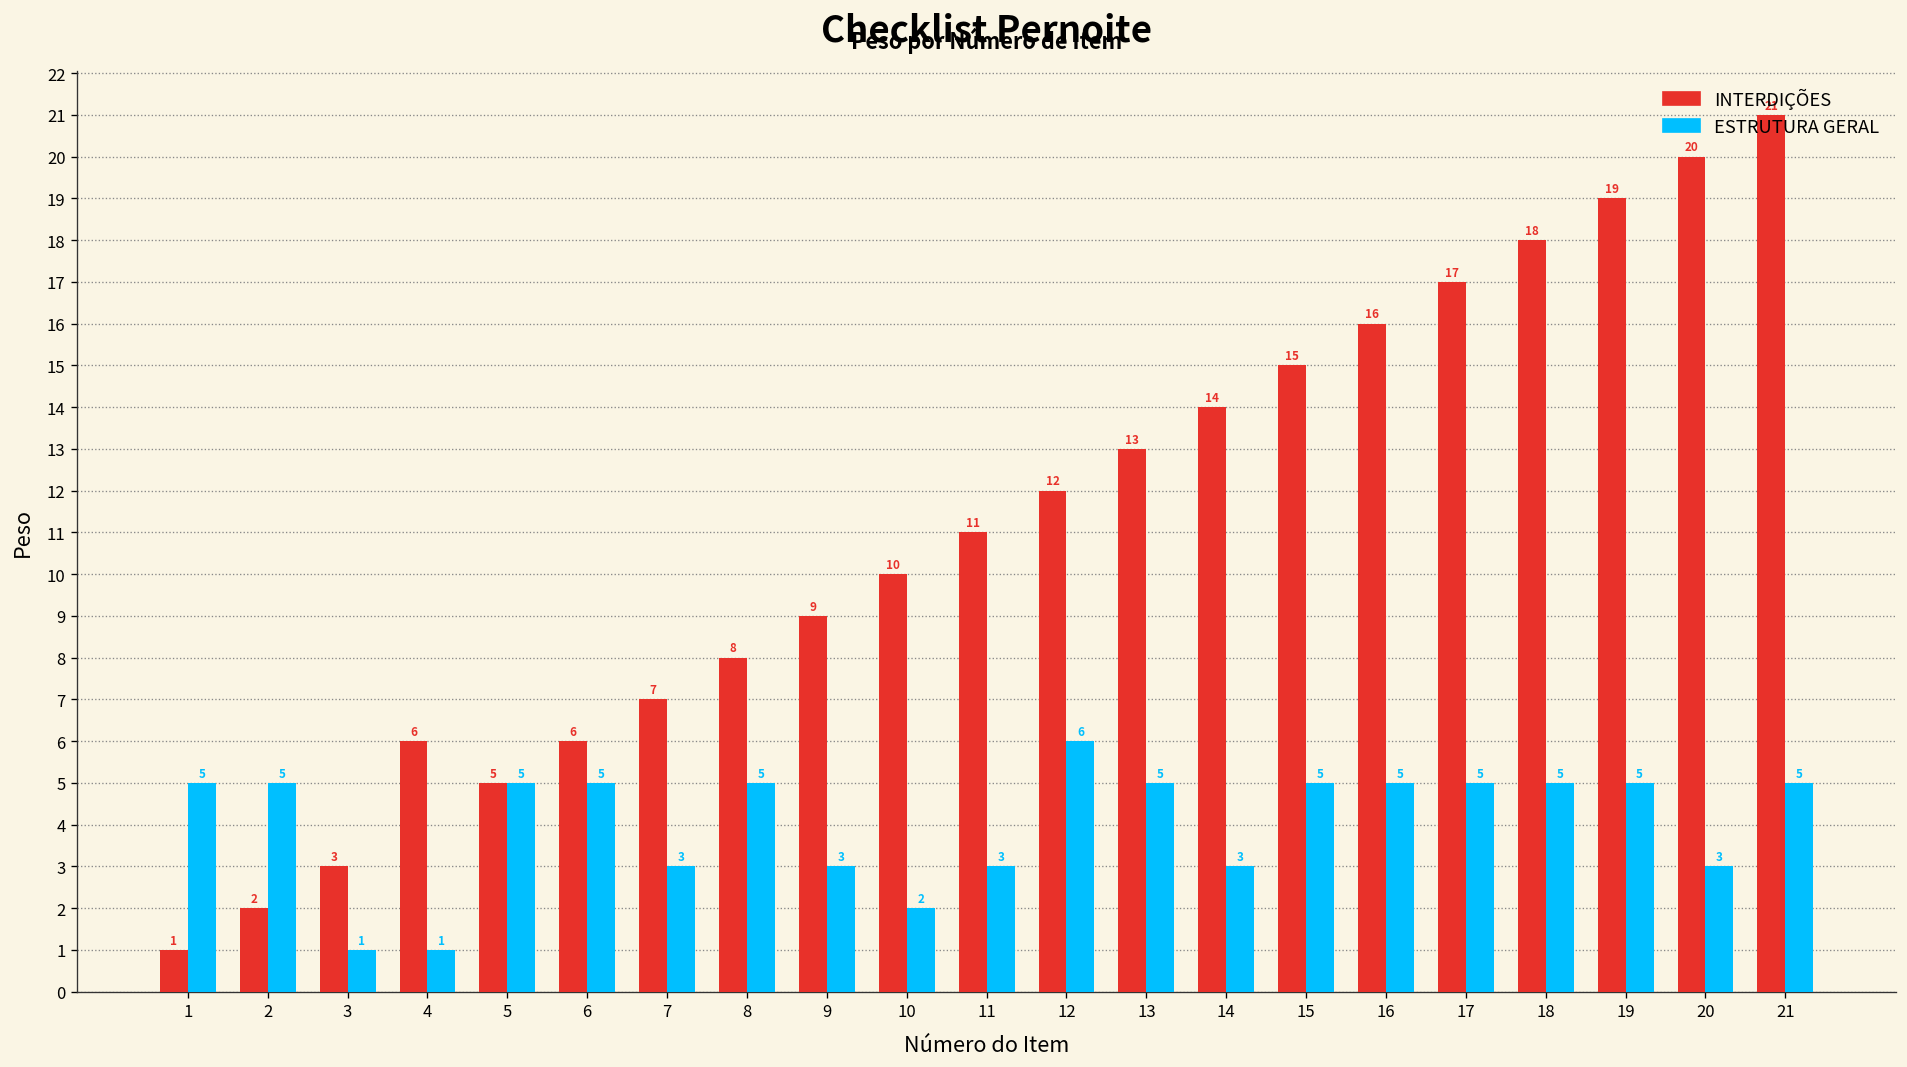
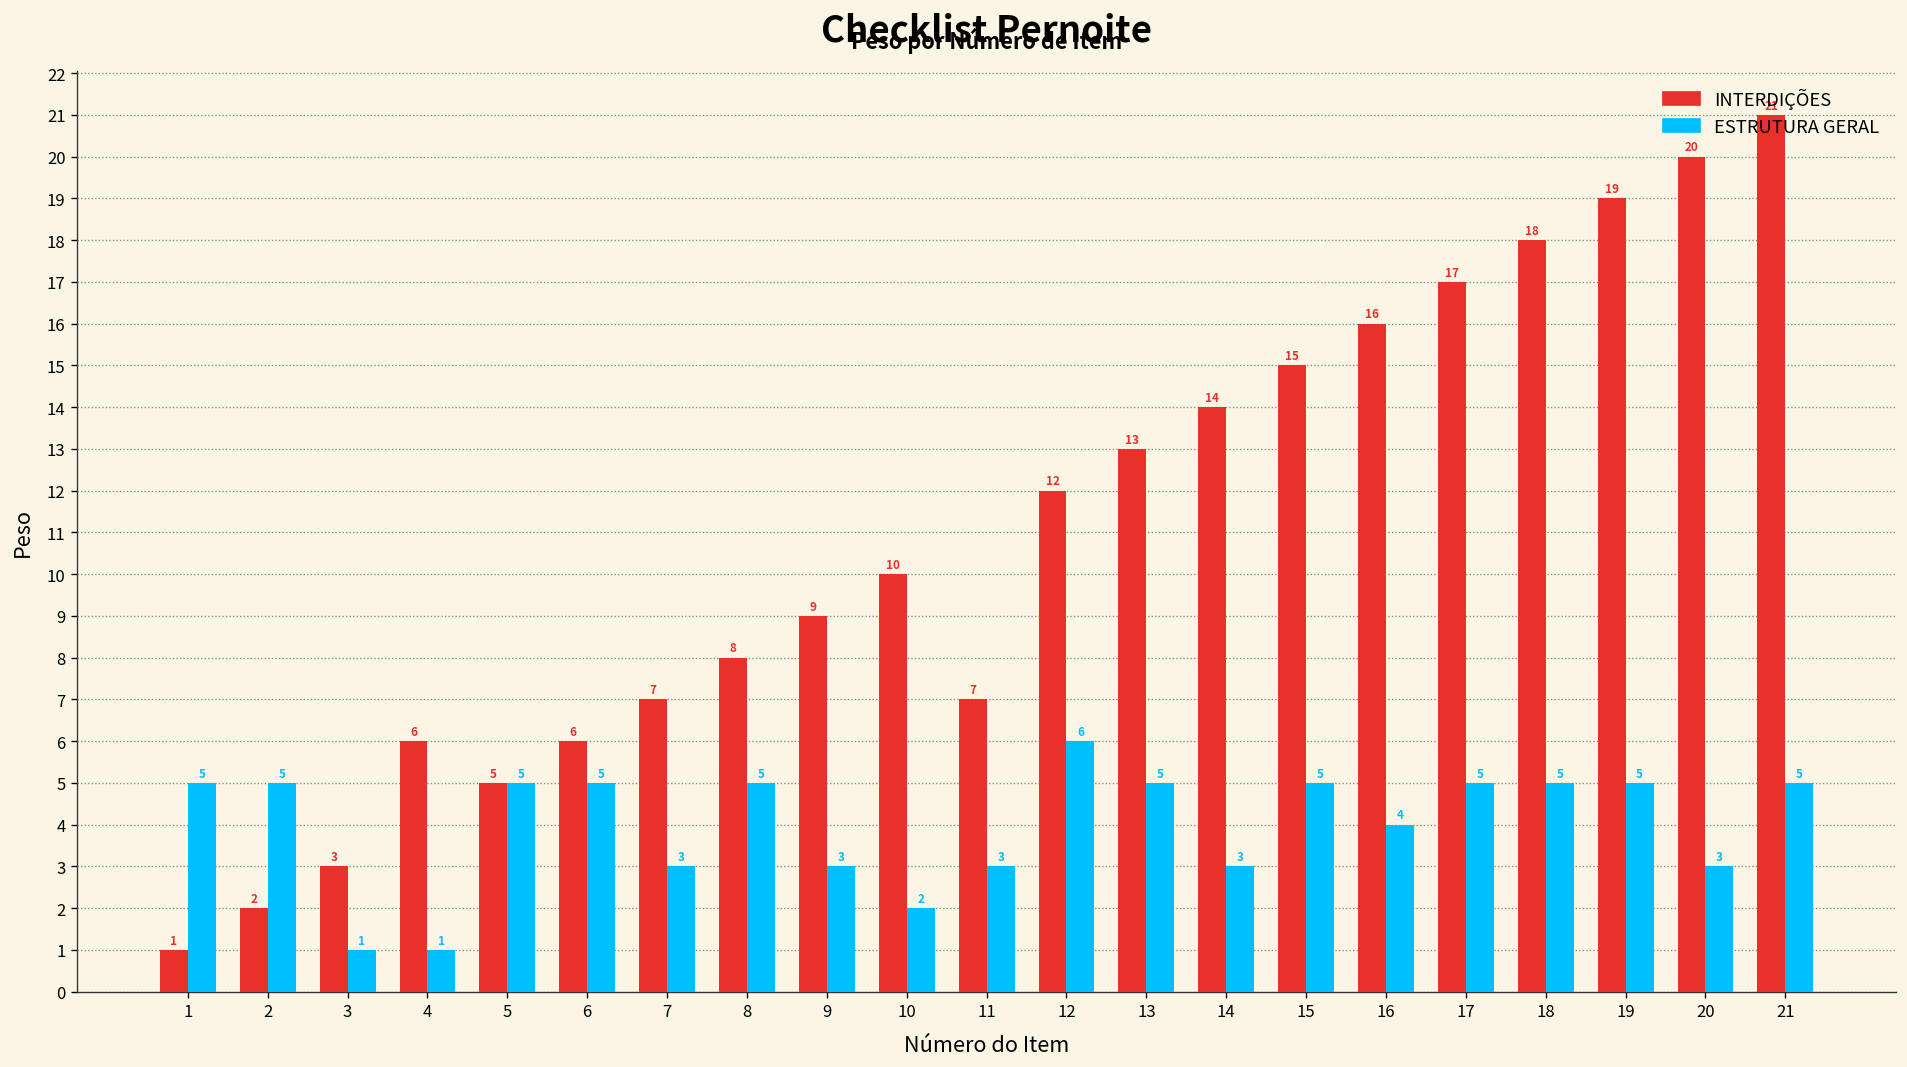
INTERDIÇÕES, 11: 11 -> 7
ESTRUTURA GERAL, 16: 5 -> 4
